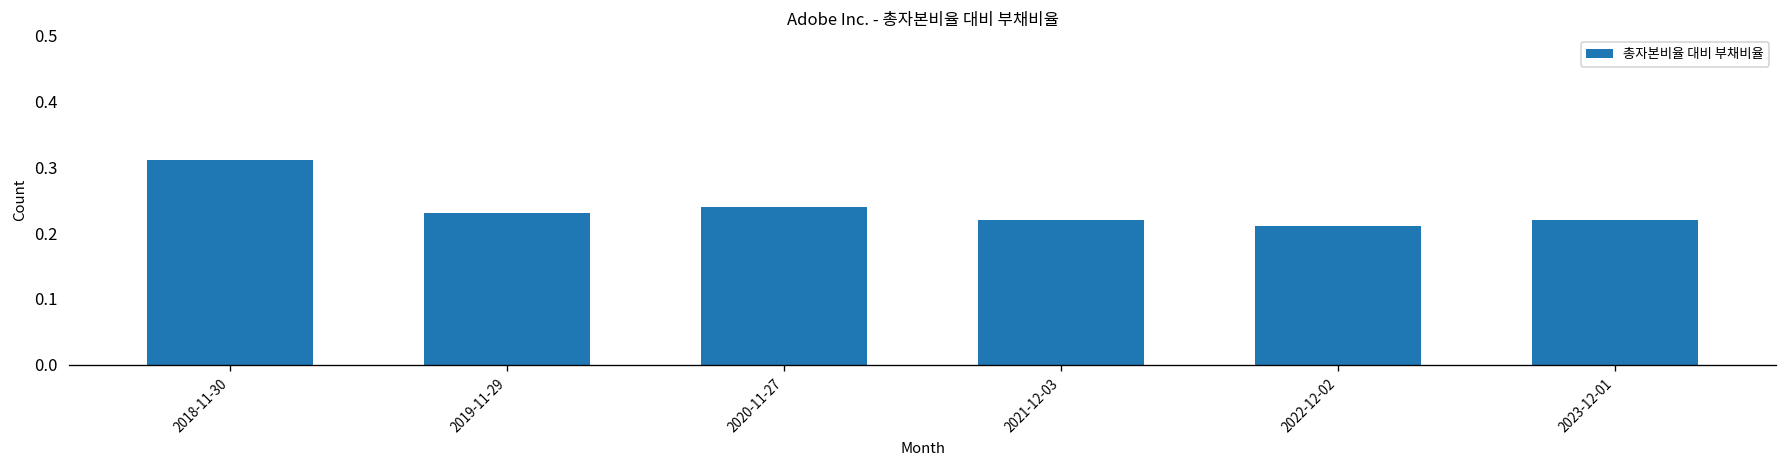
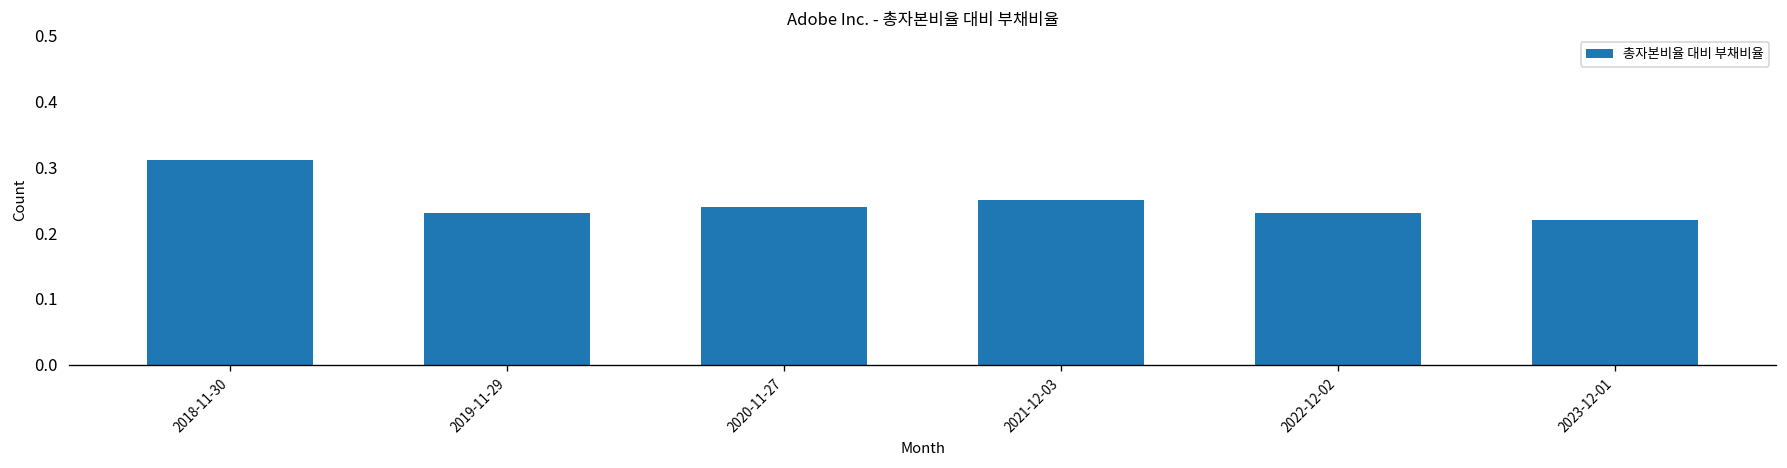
2021-12-03: 0.22 -> 0.25
2022-12-02: 0.21 -> 0.23
